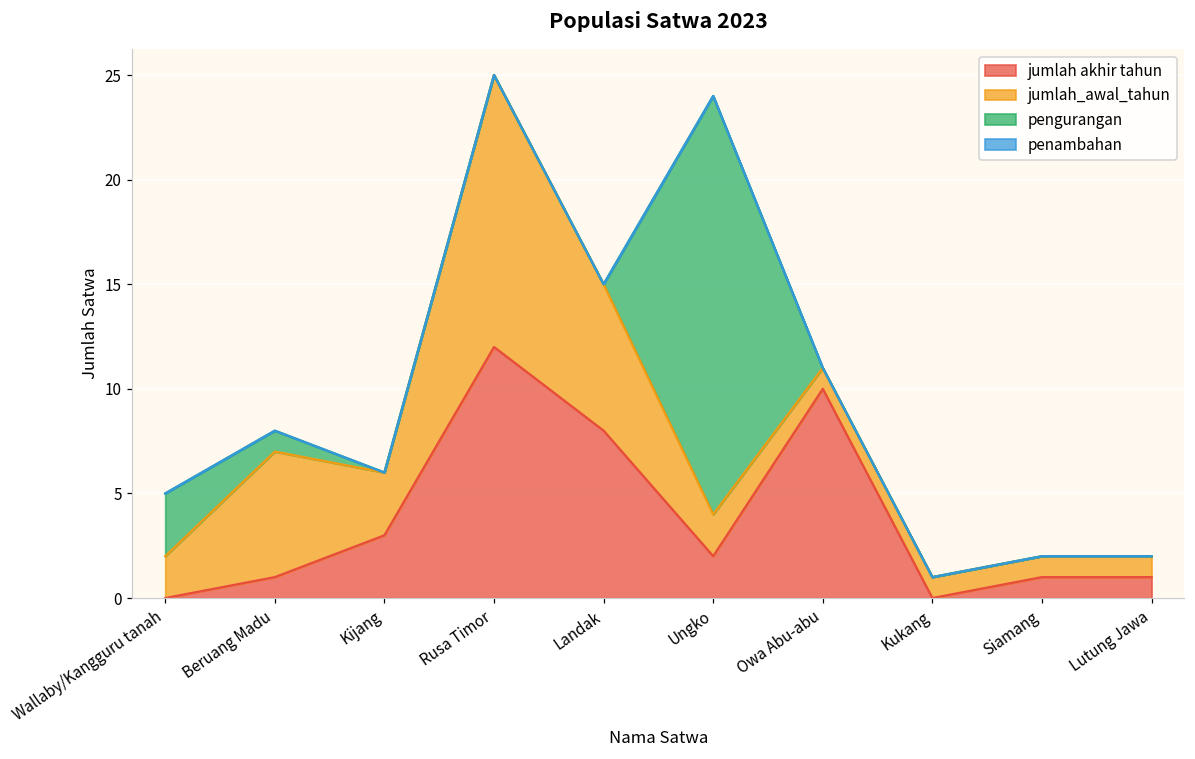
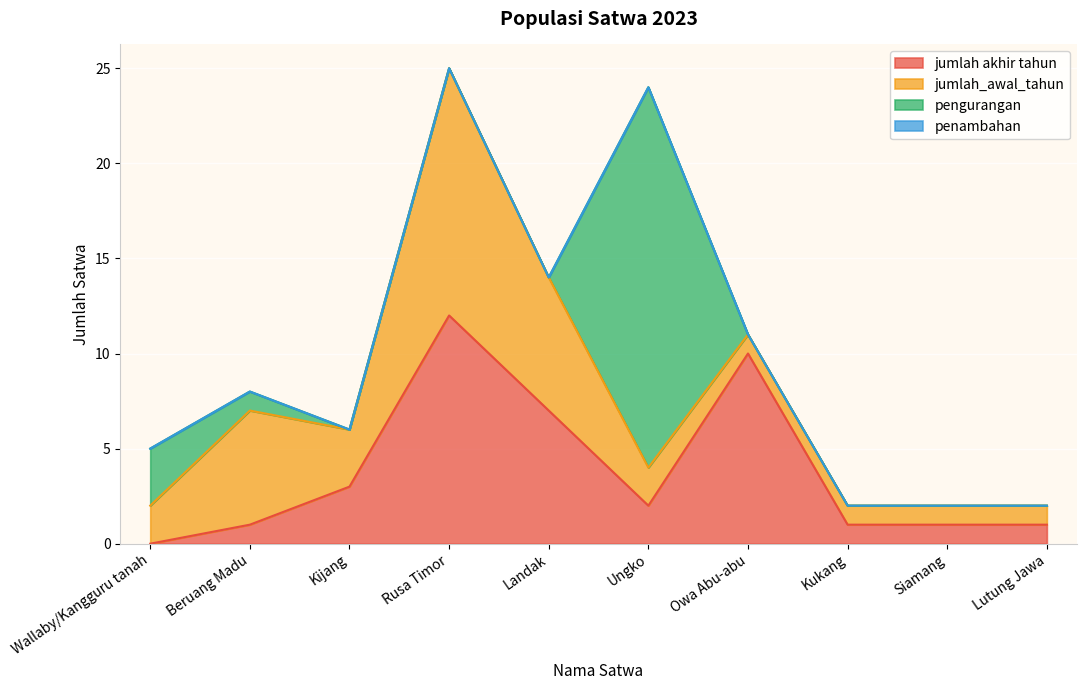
jumlah akhir tahun, Landak: 8 -> 7
jumlah akhir tahun, Kukang: 0 -> 1
